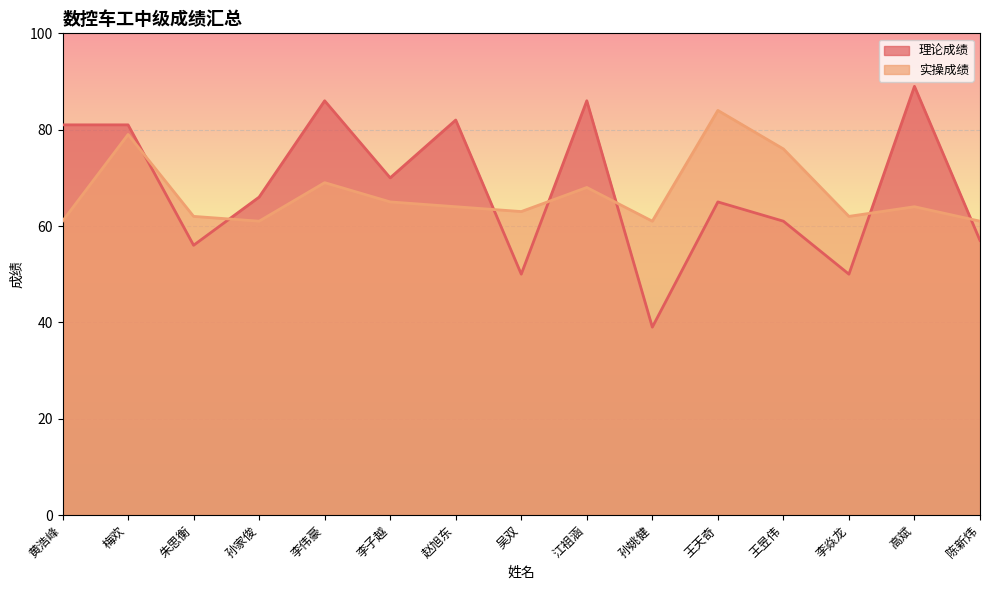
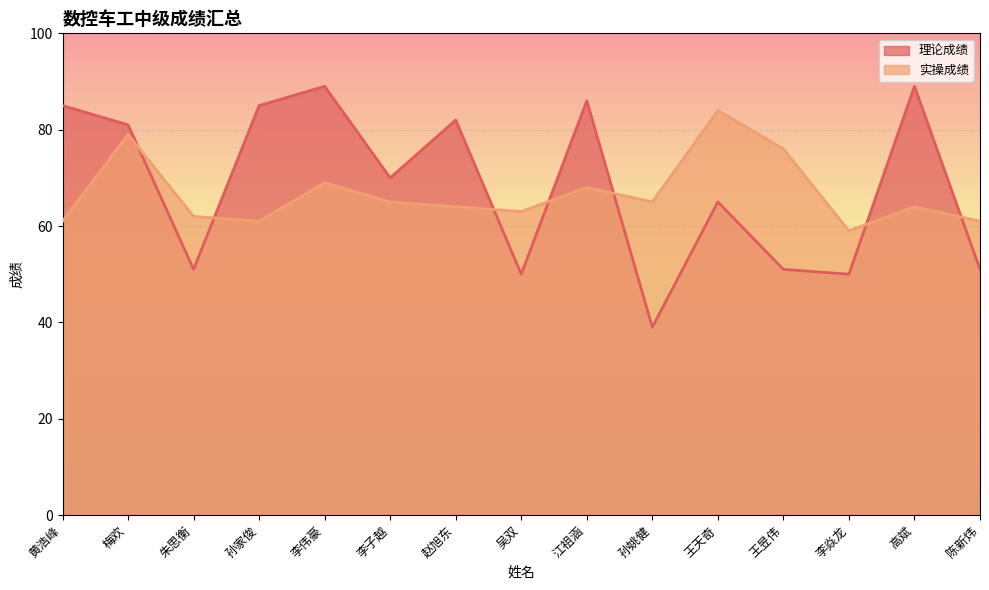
理论成绩, 黄浩峰: 81 -> 85
理论成绩, 朱思衡: 56 -> 51
理论成绩, 孙家俊: 66 -> 85
理论成绩, 李伟豪: 86 -> 89
实操成绩, 孙姚健: 61 -> 65
理论成绩, 王昱伟: 61 -> 51
实操成绩, 李焱龙: 62 -> 59
理论成绩, 陈新炜: 57 -> 51
